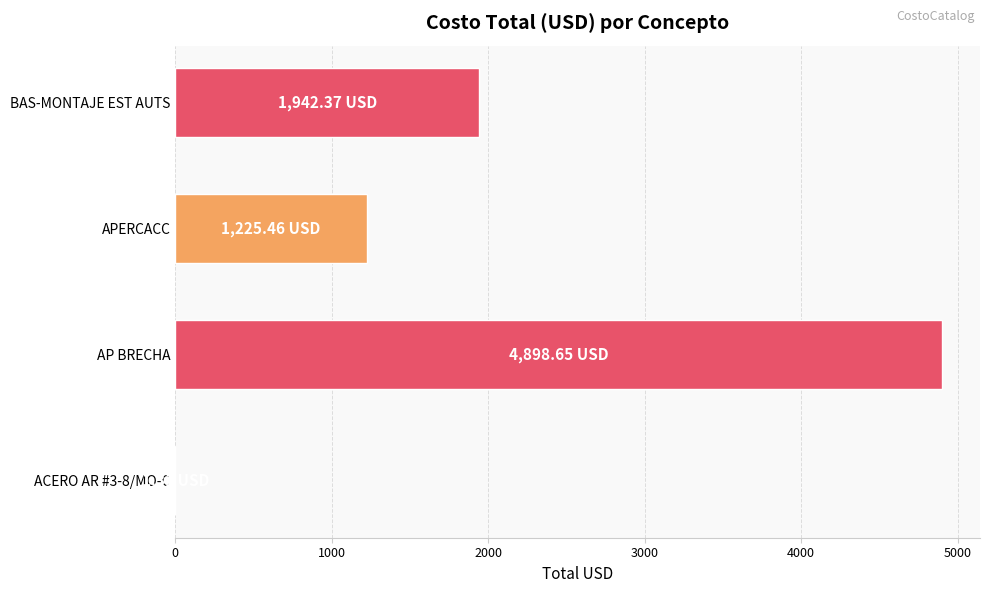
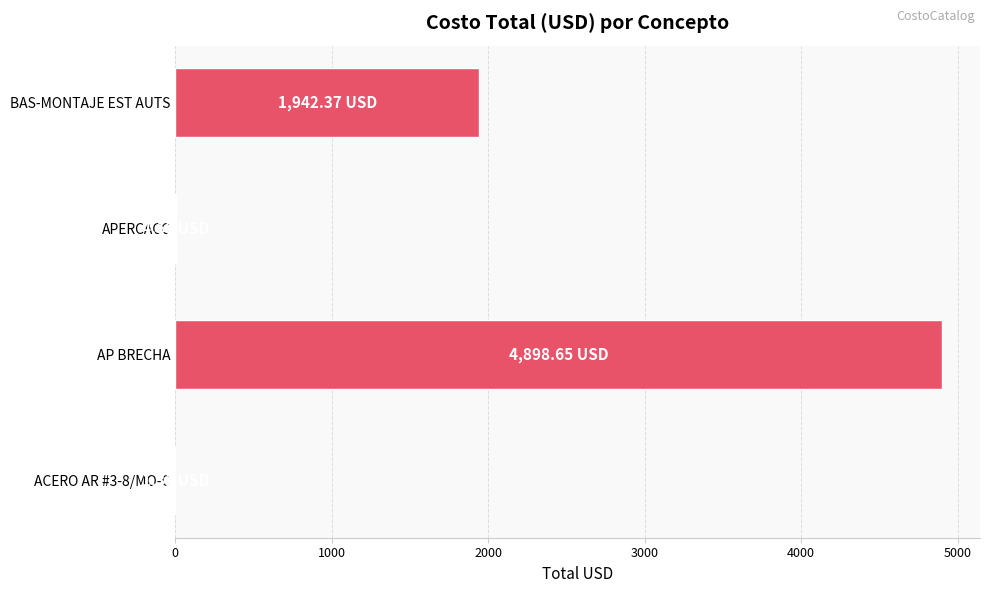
APERCACC: 1230 -> 0
